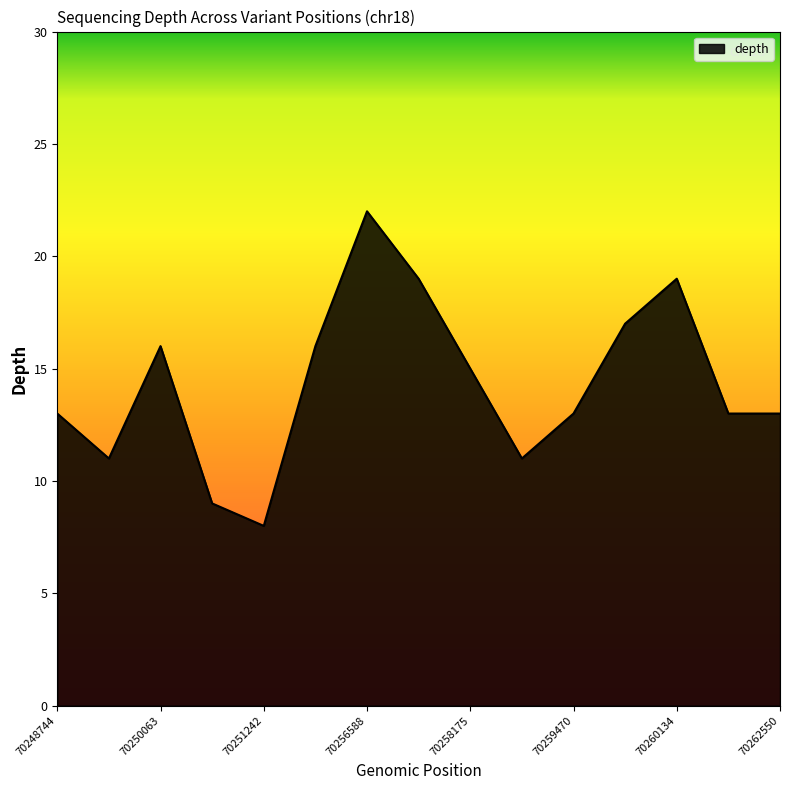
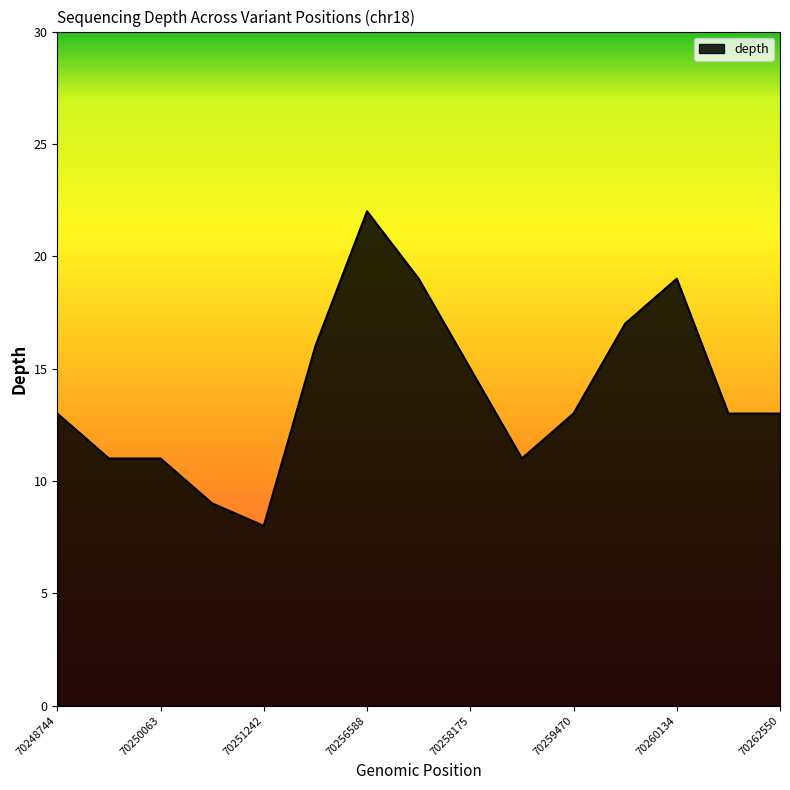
70250063: 16 -> 11
